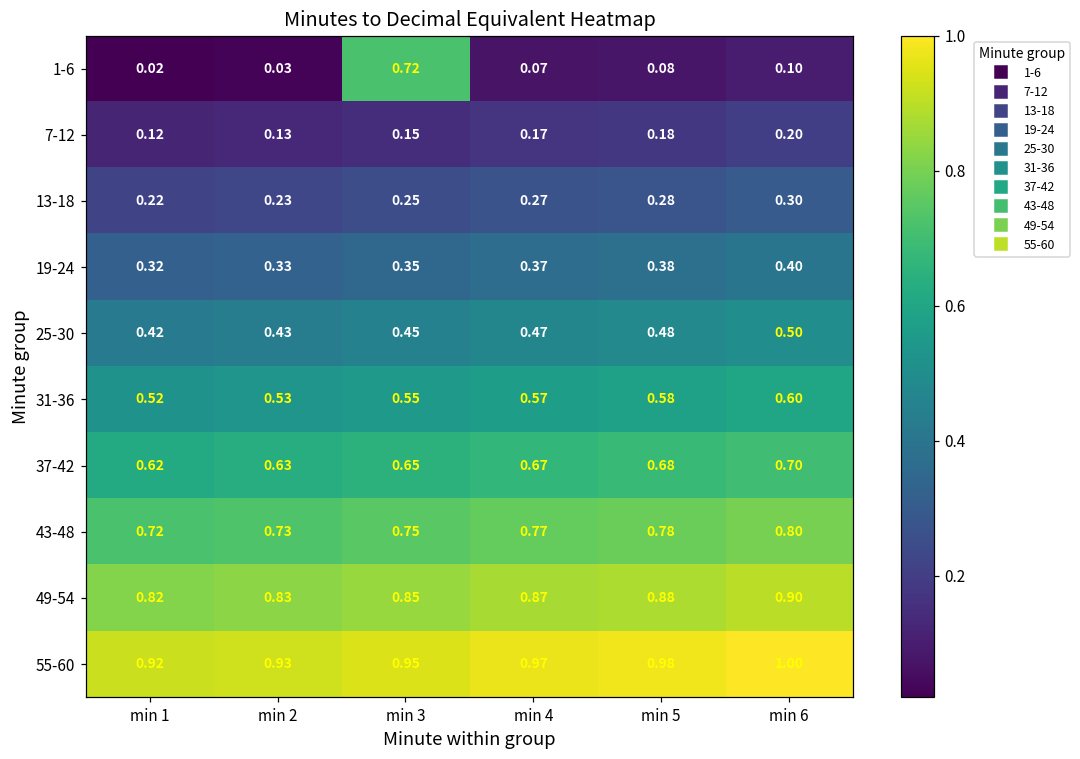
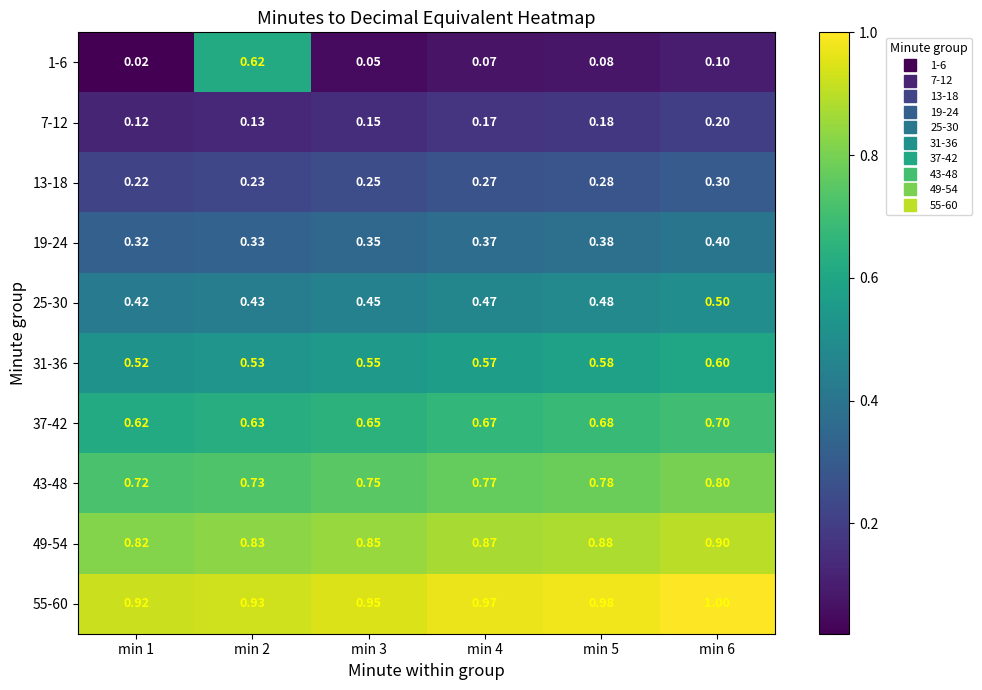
1-6, min 2: 0.03 -> 0.62
1-6, min 3: 0.72 -> 0.05
